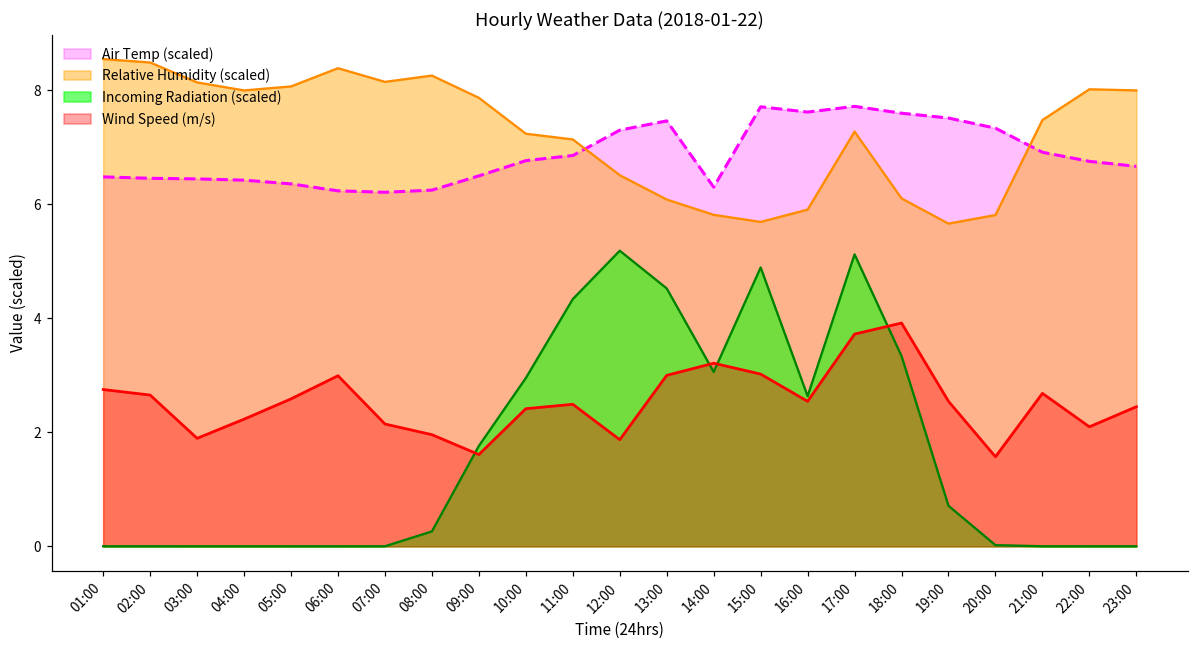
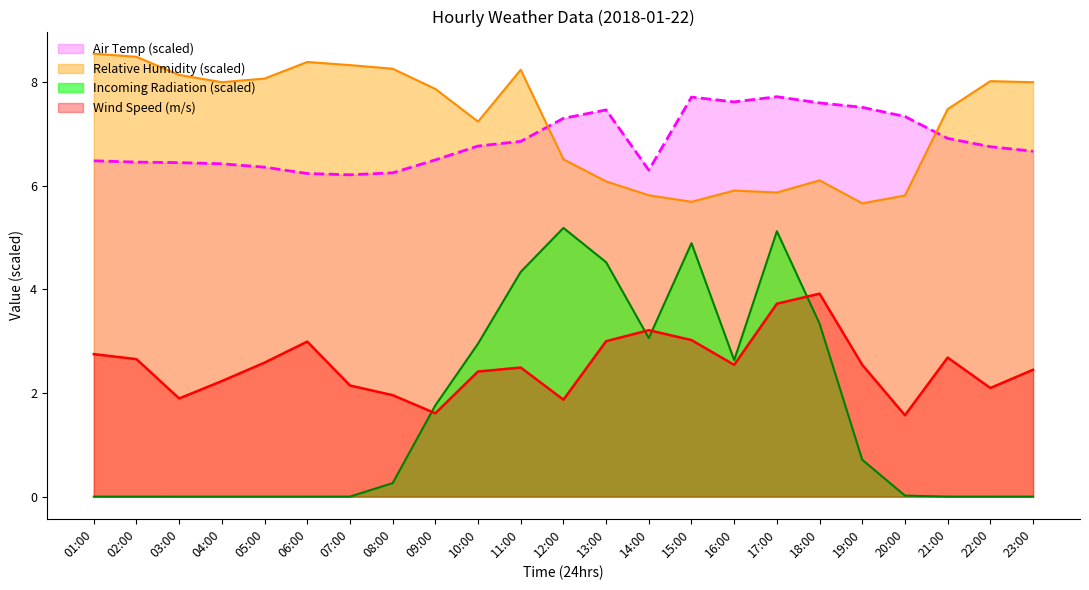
Relative Humidity (scaled), 07:00: 8.2 -> 8.3
Relative Humidity (scaled), 11:00: 7.1 -> 8.2
Relative Humidity (scaled), 17:00: 7.3 -> 5.9
